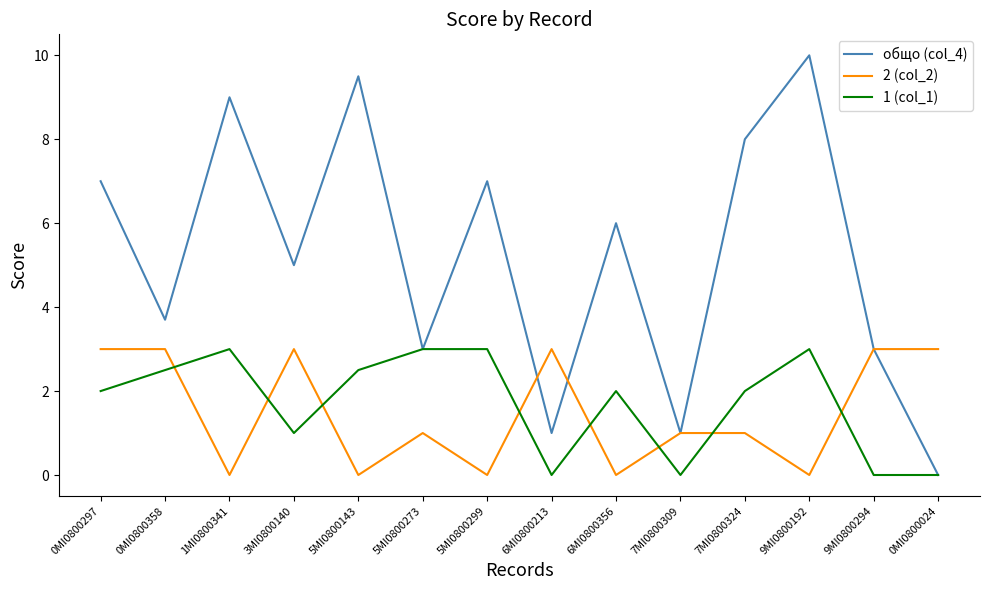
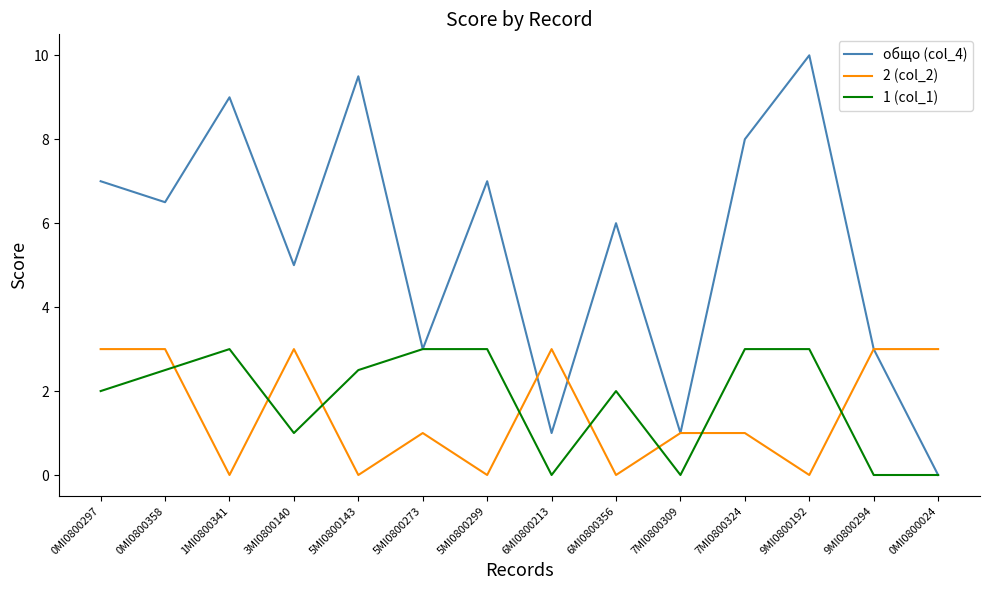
общо (col_4), 0MI0800358: 3.7 -> 6.5
1 (col_1), 7MI0800324: 2 -> 3
